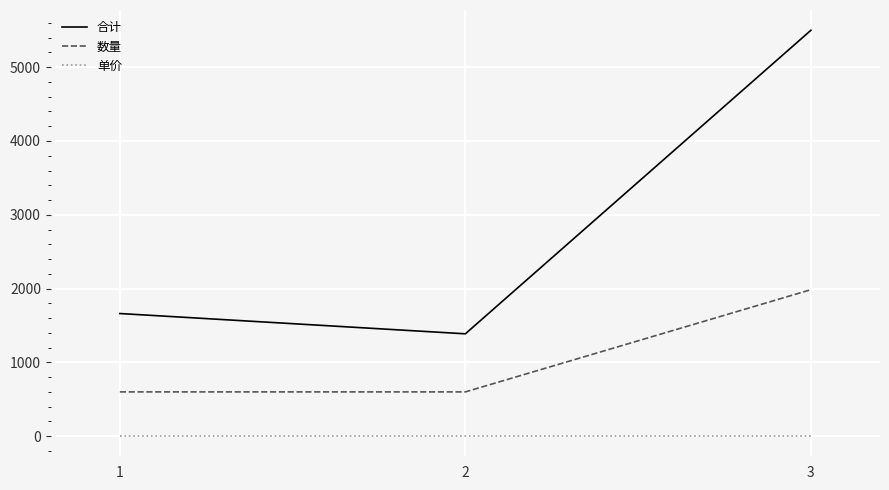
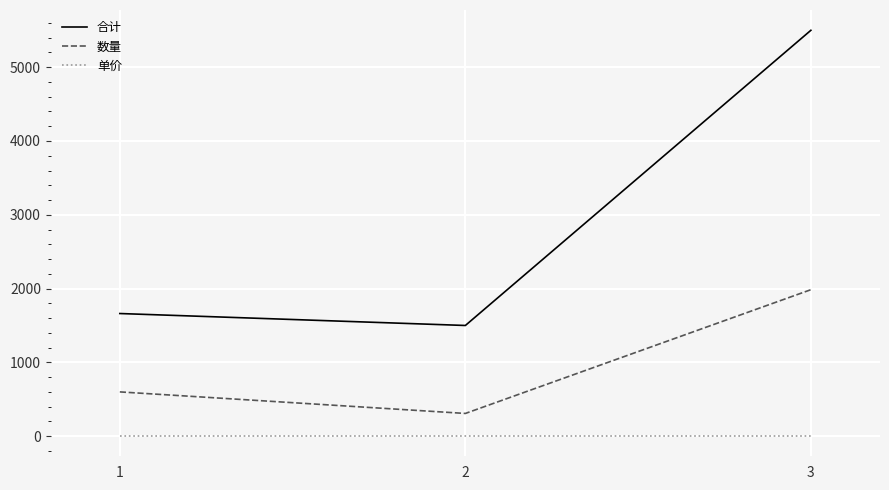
合计, 2: 1400 -> 1500
数量, 2: 600 -> 300
